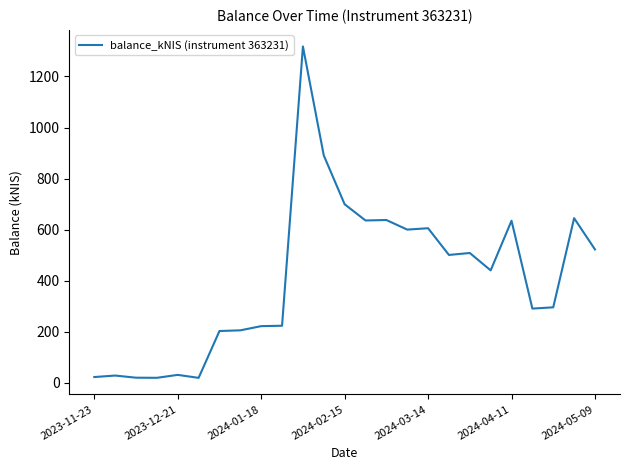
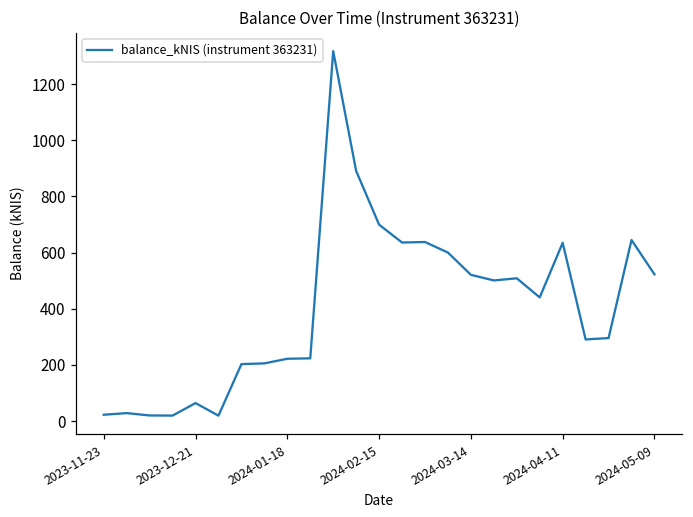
2023-12-21: 30 -> 60
2024-03-14: 610 -> 520
